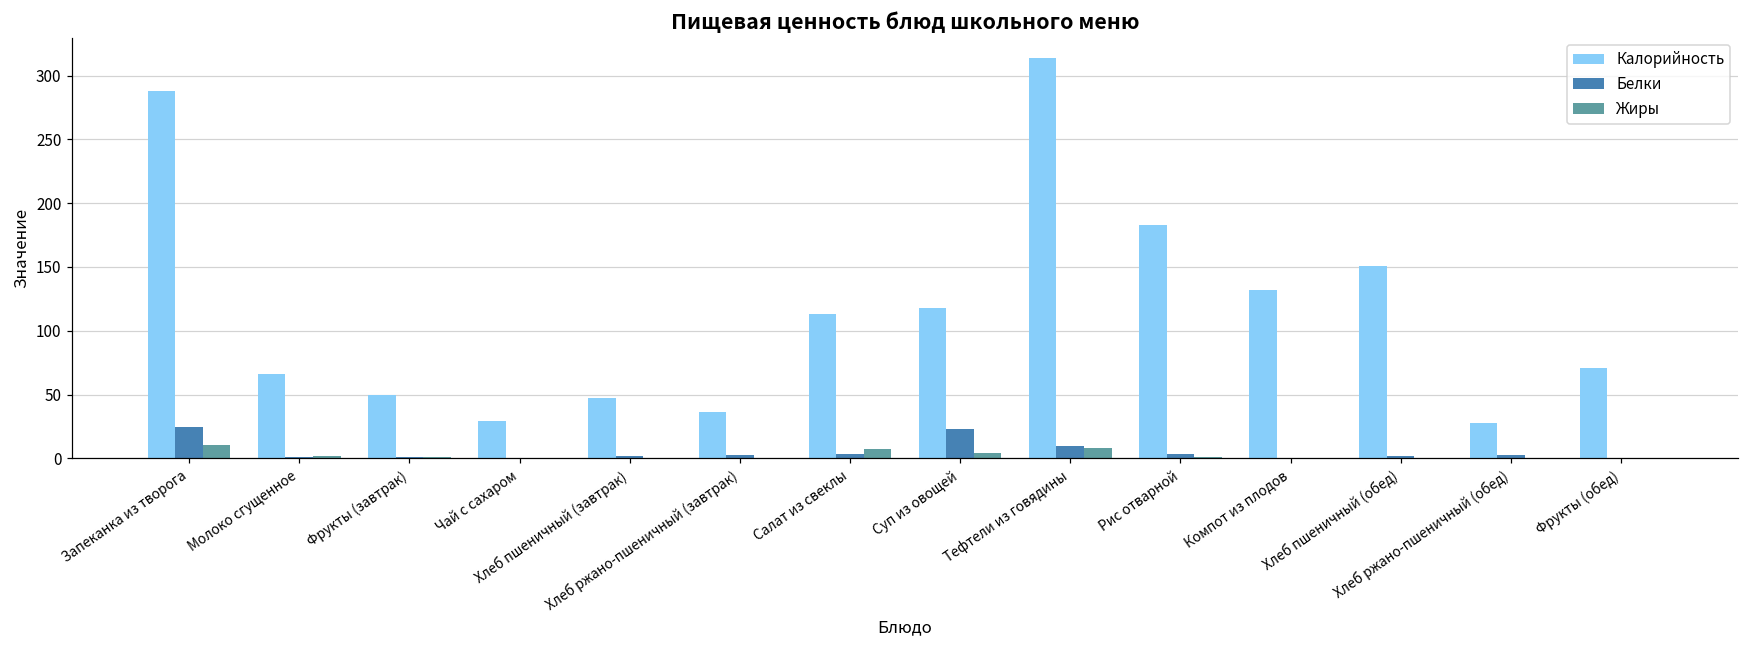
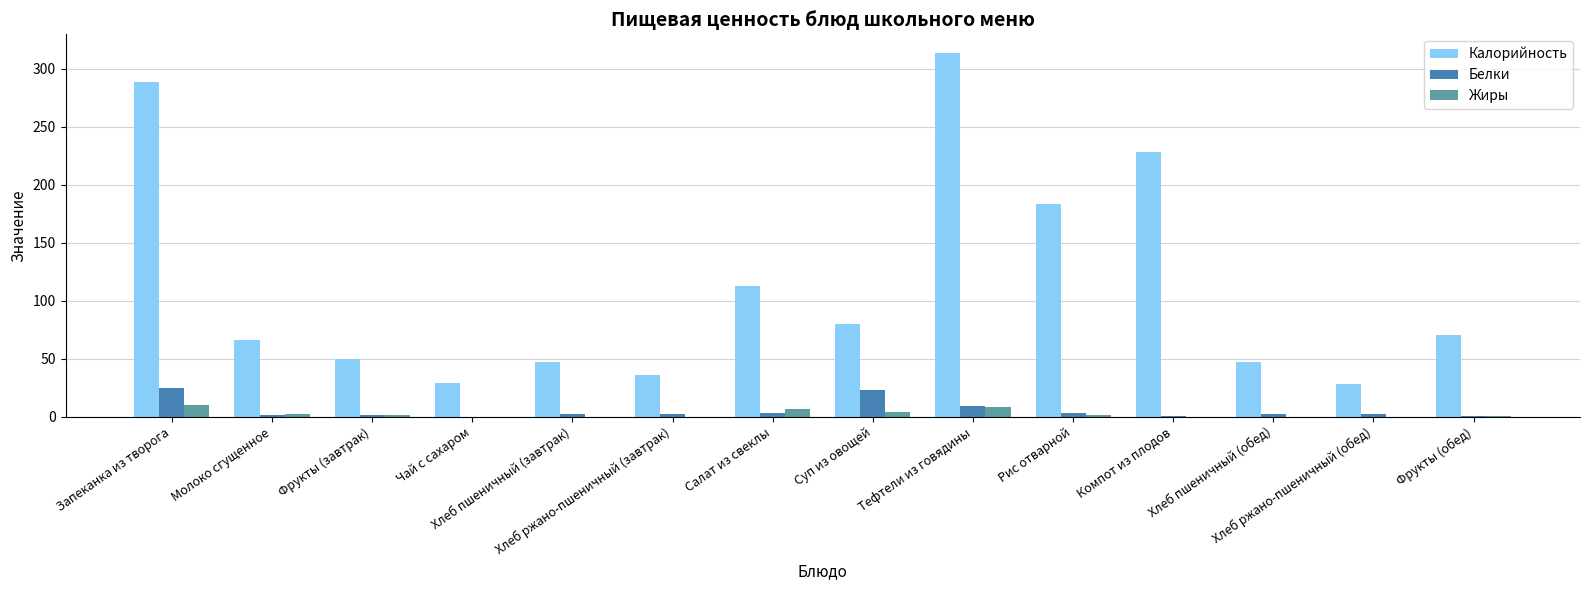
Калорийность, Суп из овощей: 118 -> 80
Калорийность, Компот из плодов: 132 -> 228
Калорийность, Хлеб пшеничный (обед): 151 -> 47
